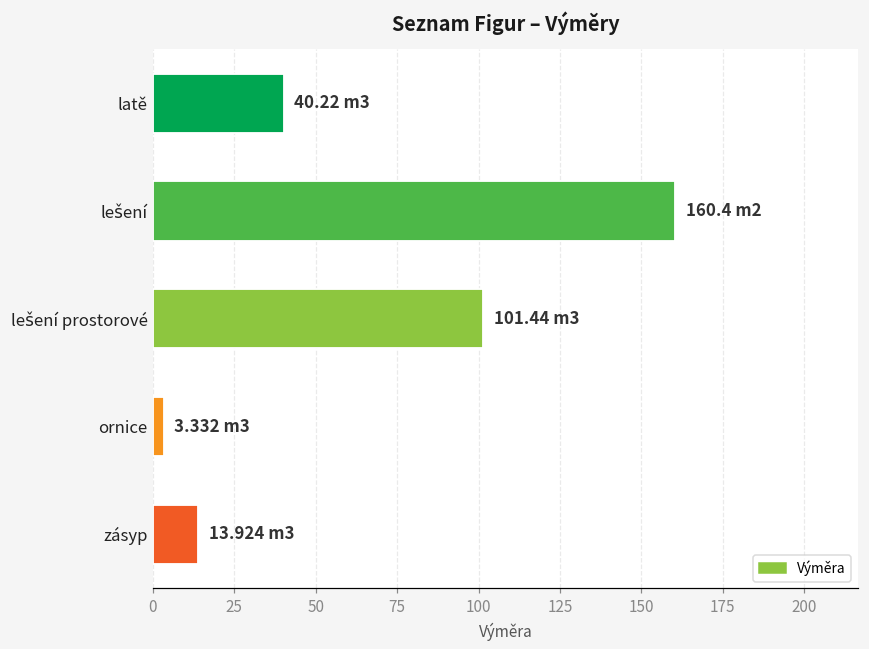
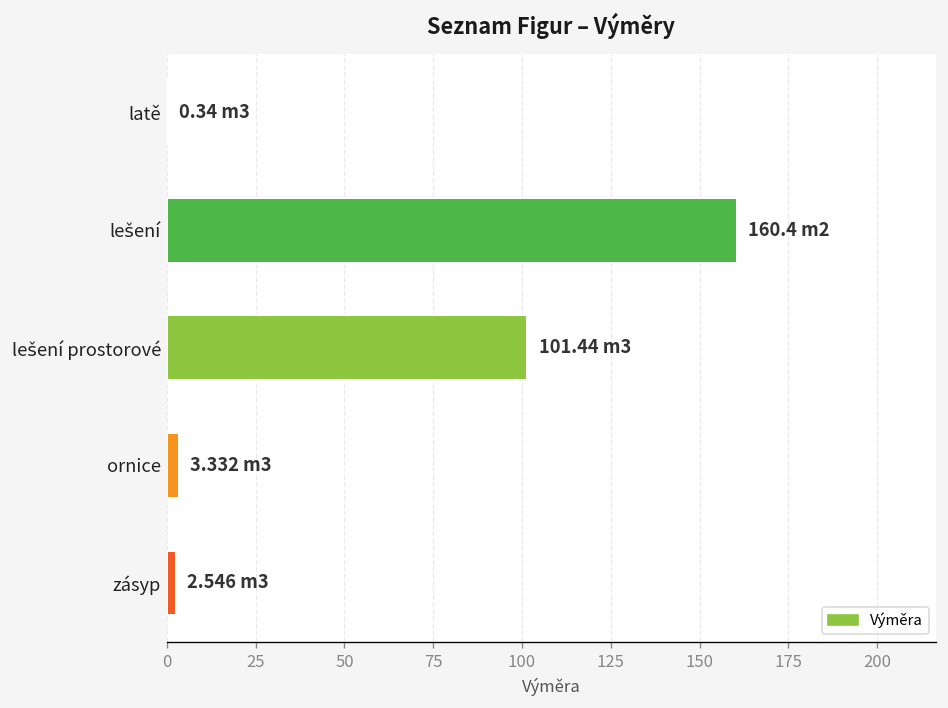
latě: 40.22 -> 0.34
zásyp: 13.924 -> 2.546
